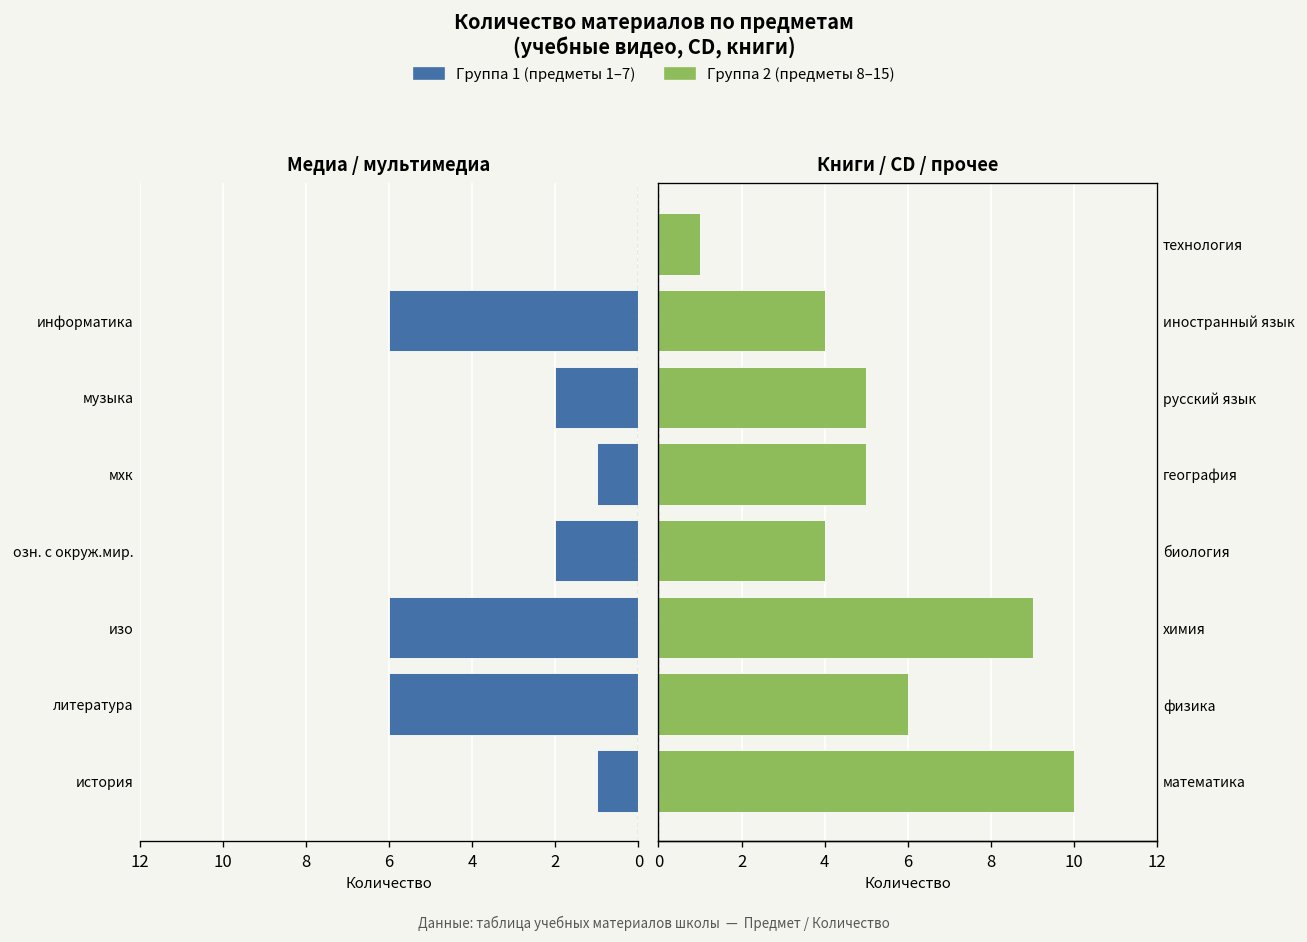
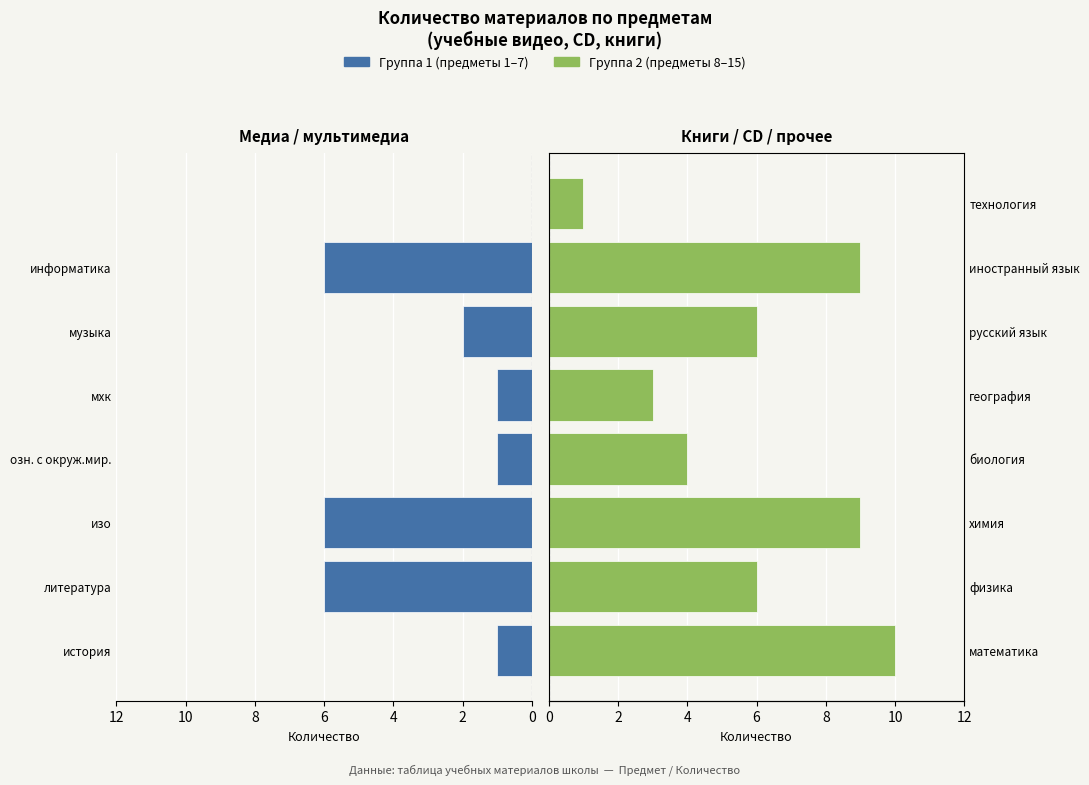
Медиа / мультимедиа, озн. с окруж.мир.: 2 -> 1
Книги / CD / прочее, иностранный язык: 4 -> 9
Книги / CD / прочее, русский язык: 5 -> 6
Книги / CD / прочее, география: 5 -> 3
